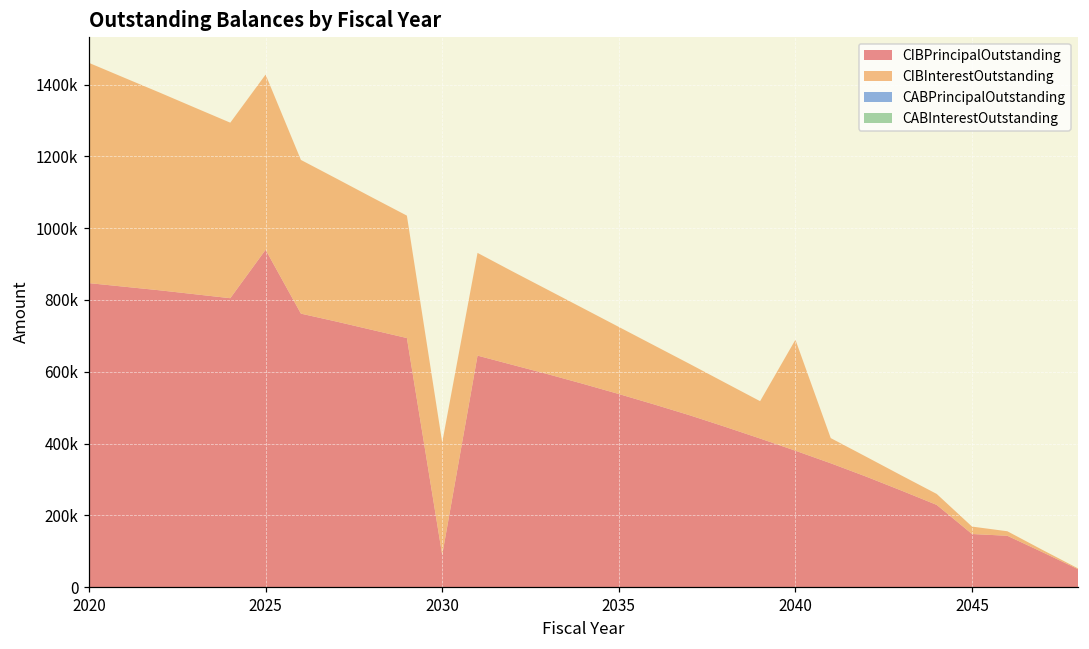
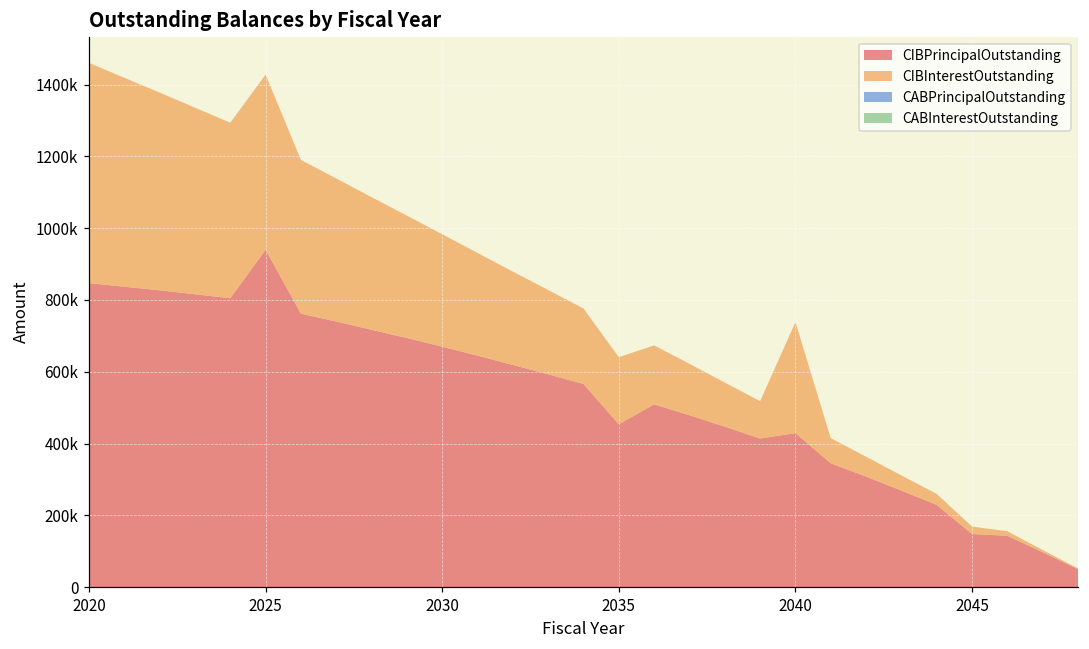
CIBPrincipalOutstanding, 2030: 90000 -> 670000
CIBPrincipalOutstanding, 2035: 540000 -> 450000
CIBPrincipalOutstanding, 2040: 380000 -> 430000
